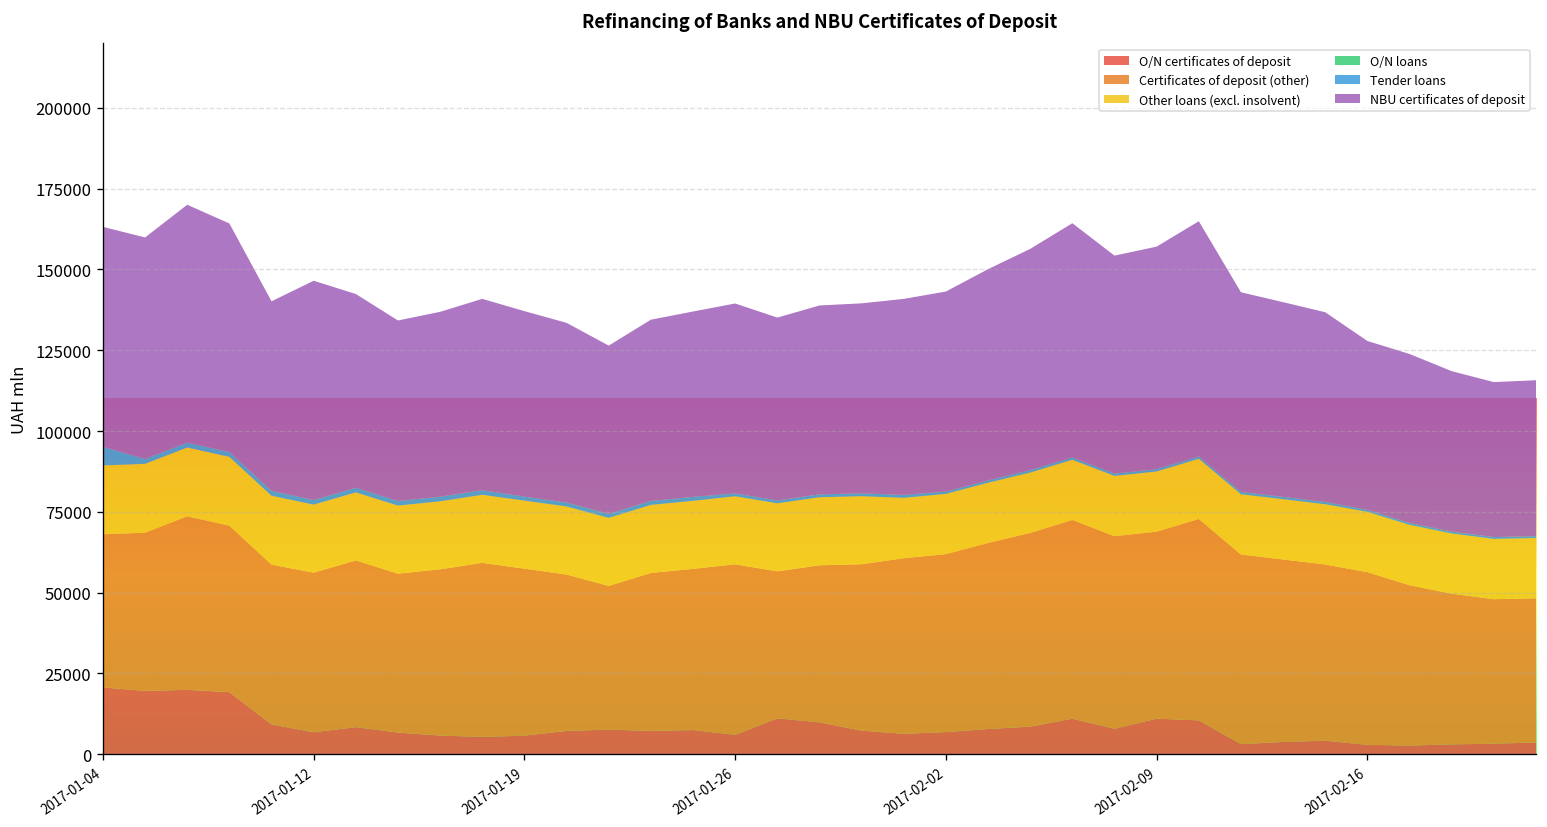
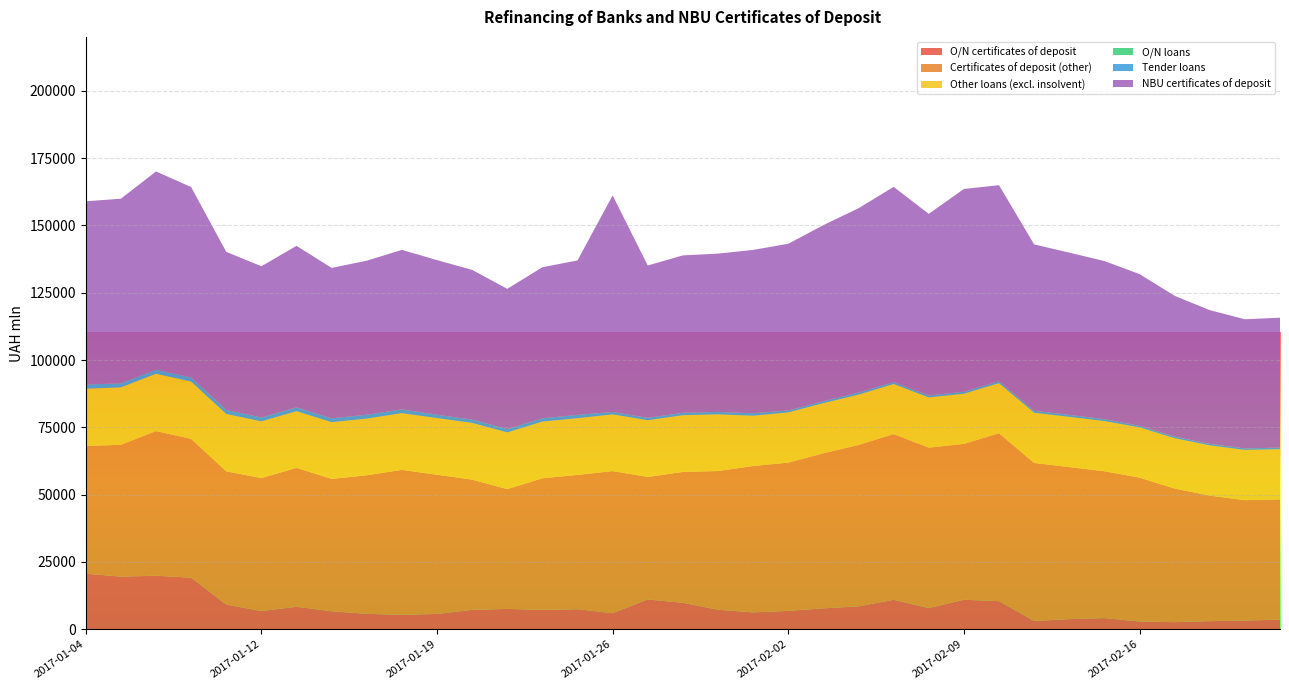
Tender loans, 2017-01-04: 6000 -> 2000
NBU certificates of deposit, 2017-01-12: 68000 -> 56000
NBU certificates of deposit, 2017-01-26: 59000 -> 80000
NBU certificates of deposit, 2017-02-09: 69000 -> 75000
NBU certificates of deposit, 2017-02-16: 52000 -> 56000
